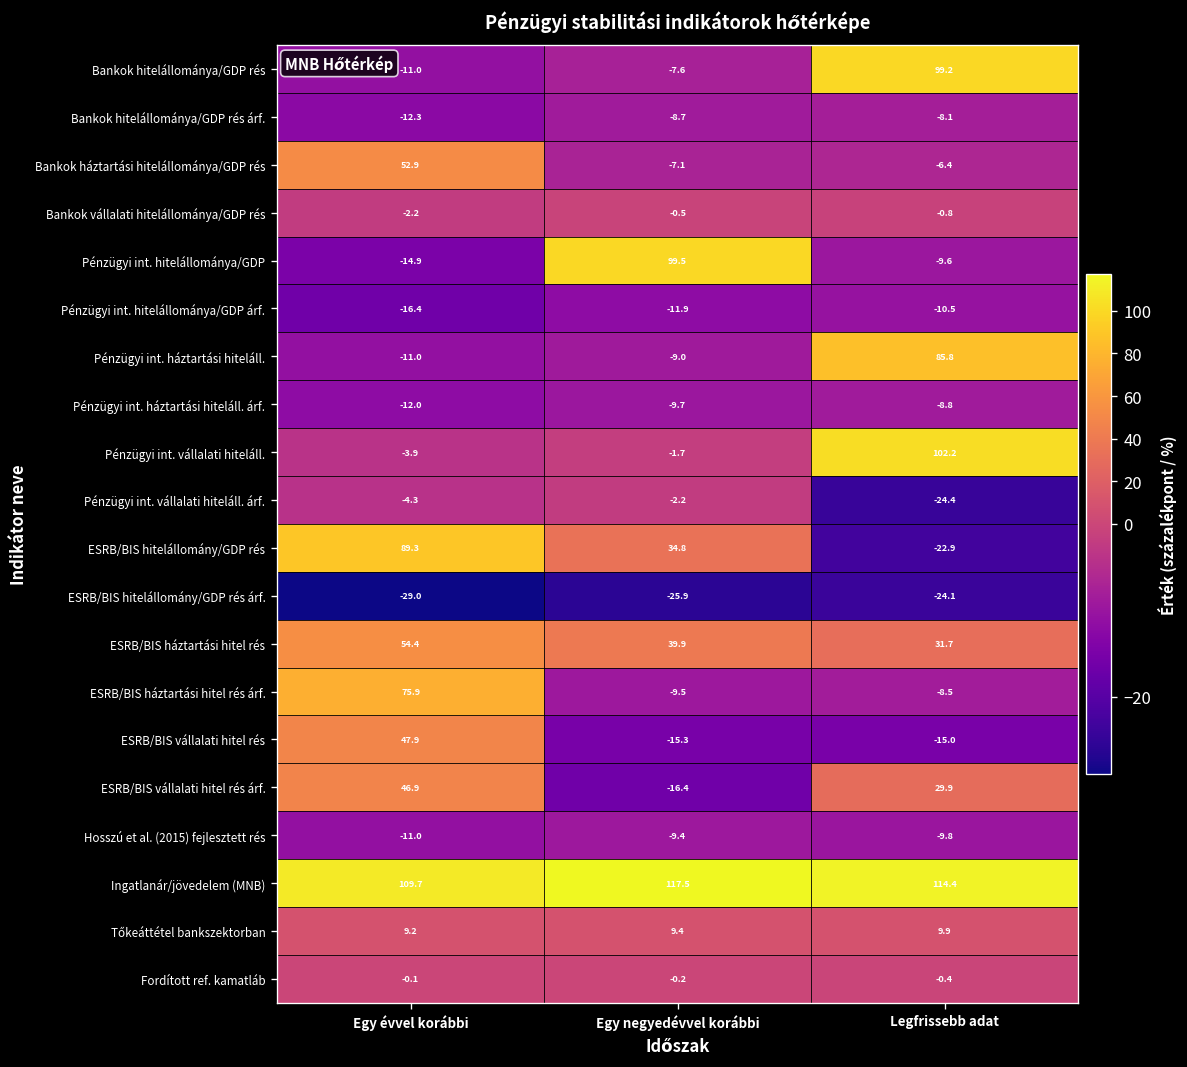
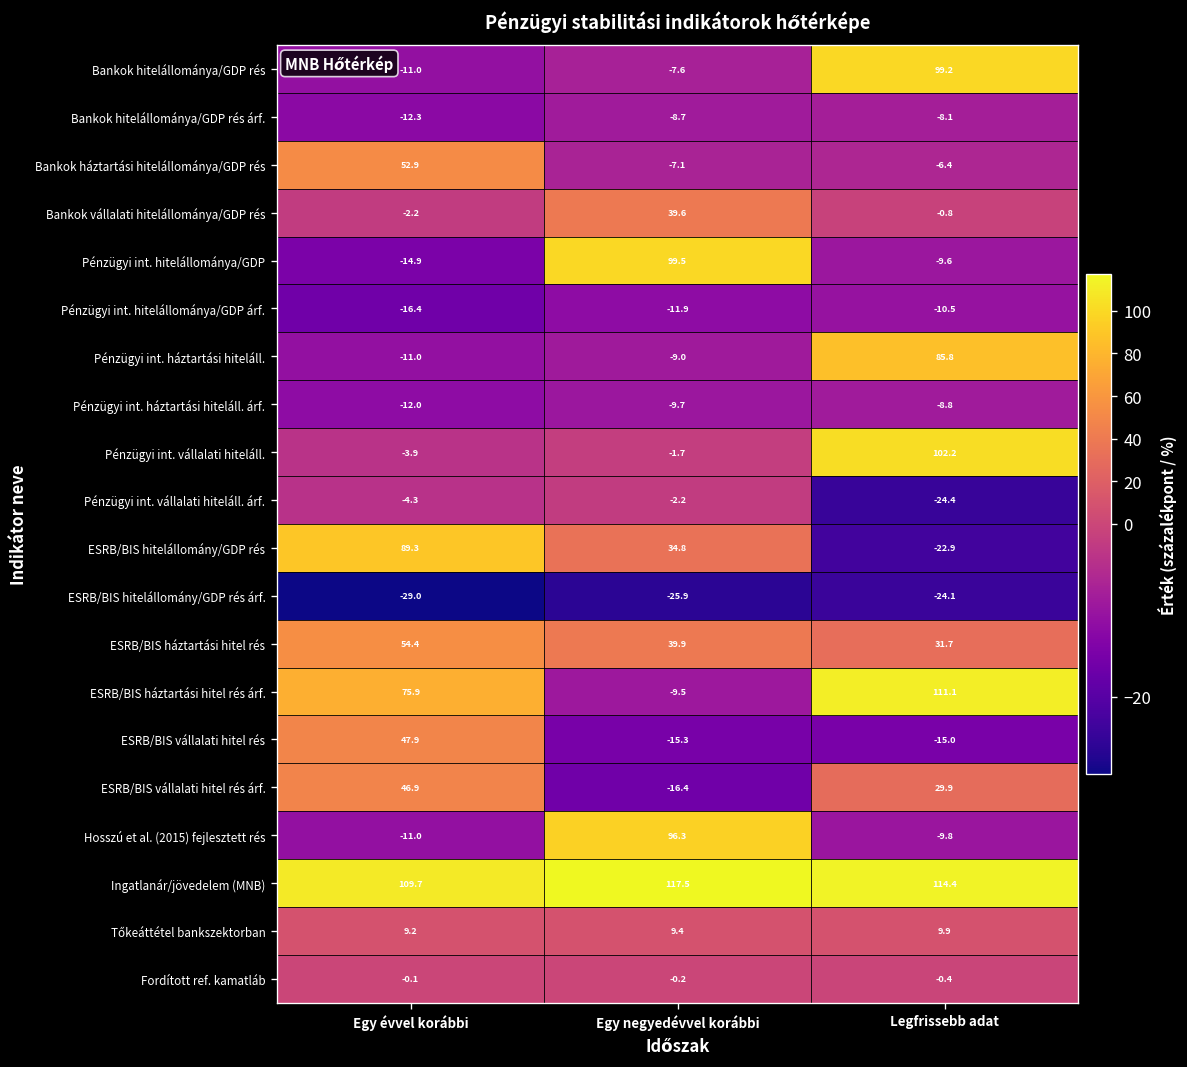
Bankok vállalati hitelállománya/GDP rés, Egy negyedévvel korábbi: -0.5 -> 39.6
ESRB/BIS háztartási hitel rés árf., Legfrissebb adat: -8.5 -> 111.1
Hosszú et al. (2015) fejlesztett rés, Egy negyedévvel korábbi: -9.4 -> 96.3
